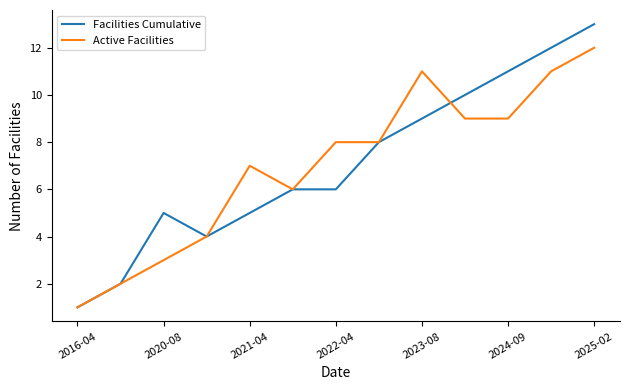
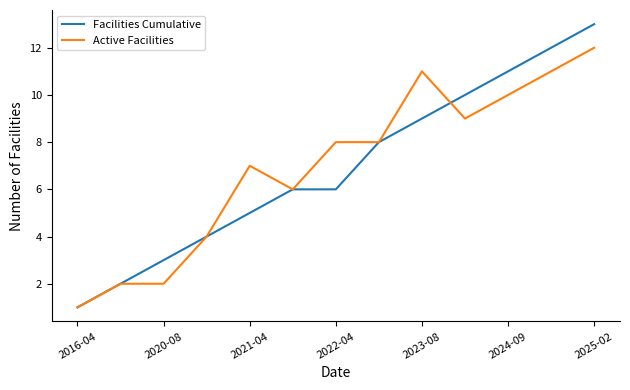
Facilities Cumulative, 2020-08: 5 -> 3
Active Facilities, 2020-08: 3 -> 2
Active Facilities, 2024-09: 9 -> 10
